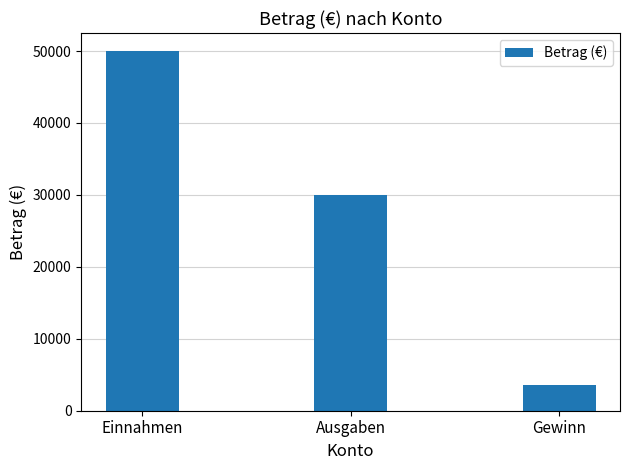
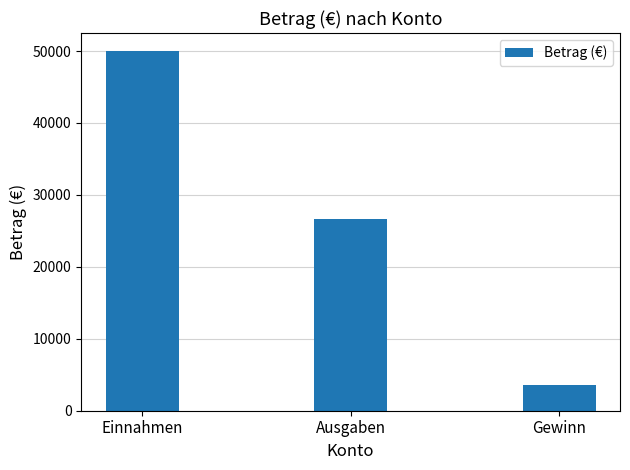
Ausgaben: 30000 -> 27000
